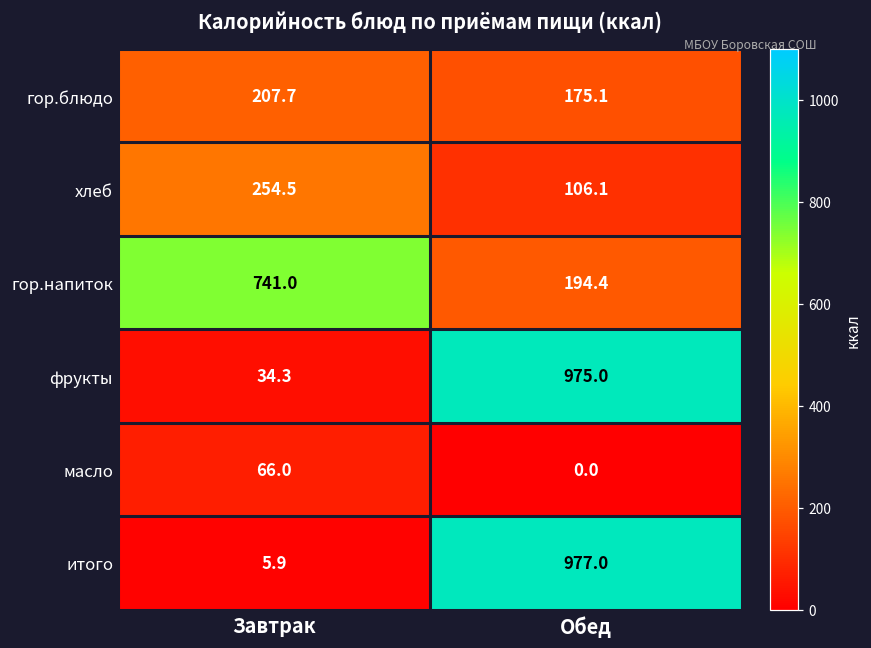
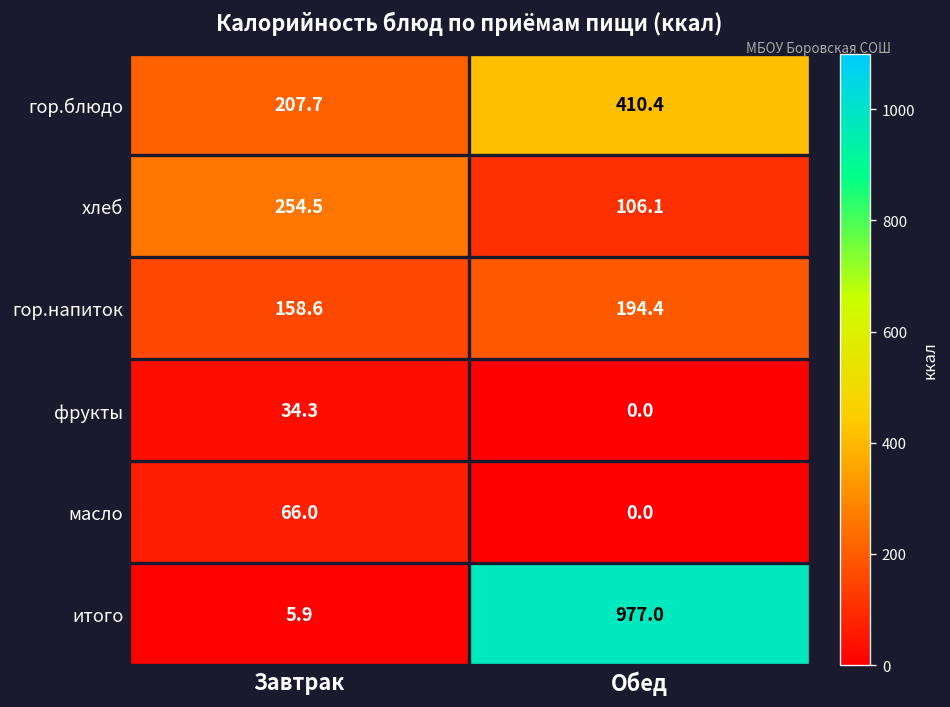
гор.блюдо, Обед: 175.1 -> 410.4
гор.напиток, Завтрак: 741.0 -> 158.6
фрукты, Обед: 975.0 -> 0.0
